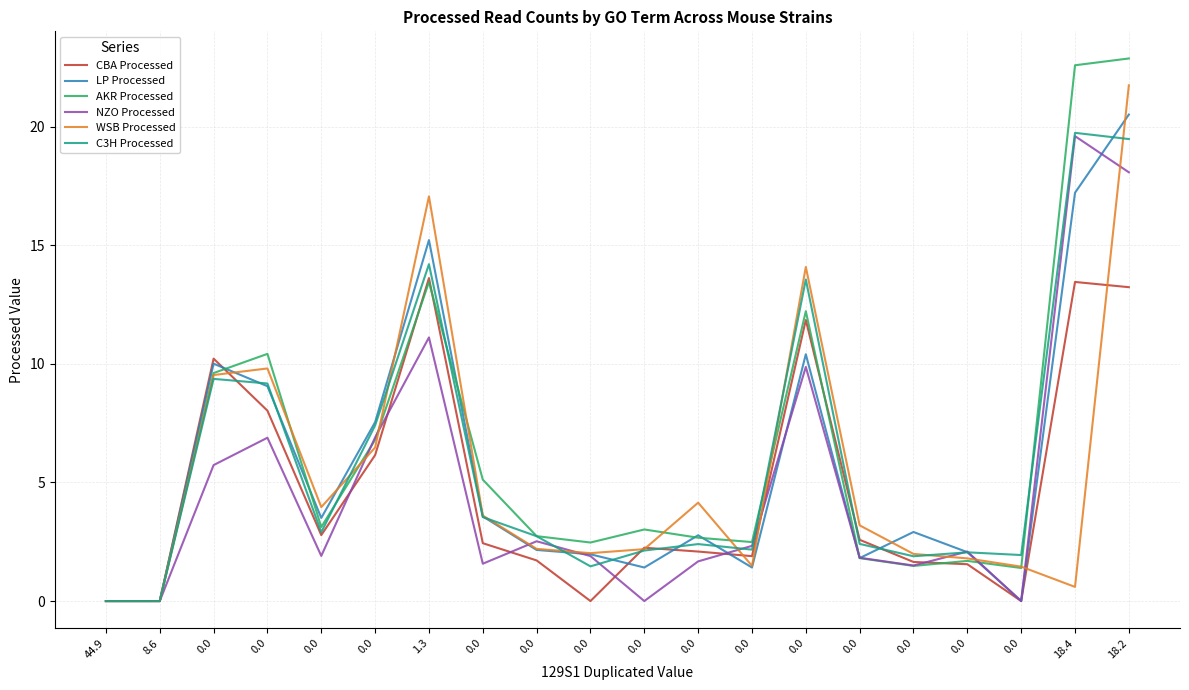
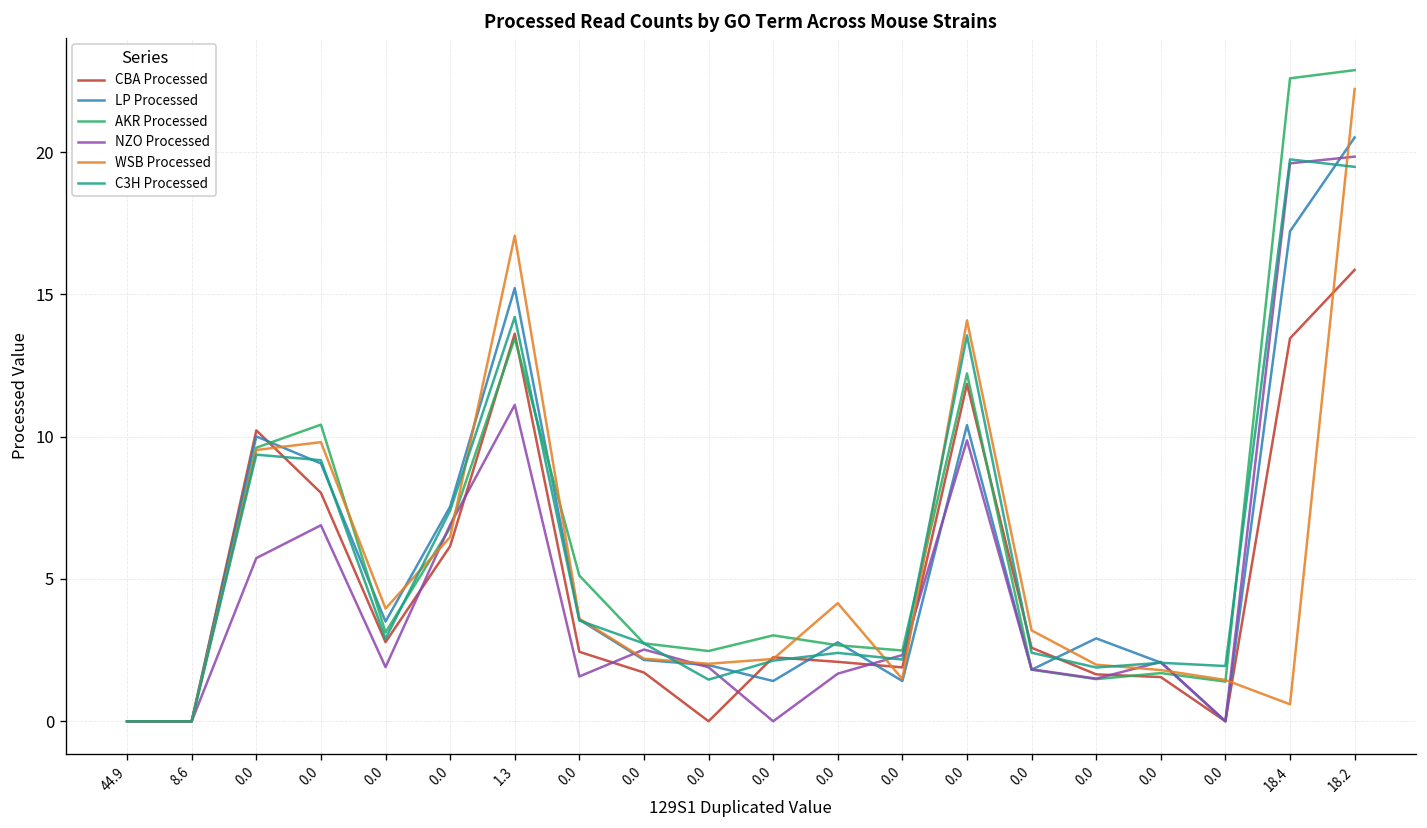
CBA Processed, 18.2: 13.2 -> 15.9
NZO Processed, 18.2: 18.1 -> 19.8
WSB Processed, 18.2: 21.8 -> 22.2
